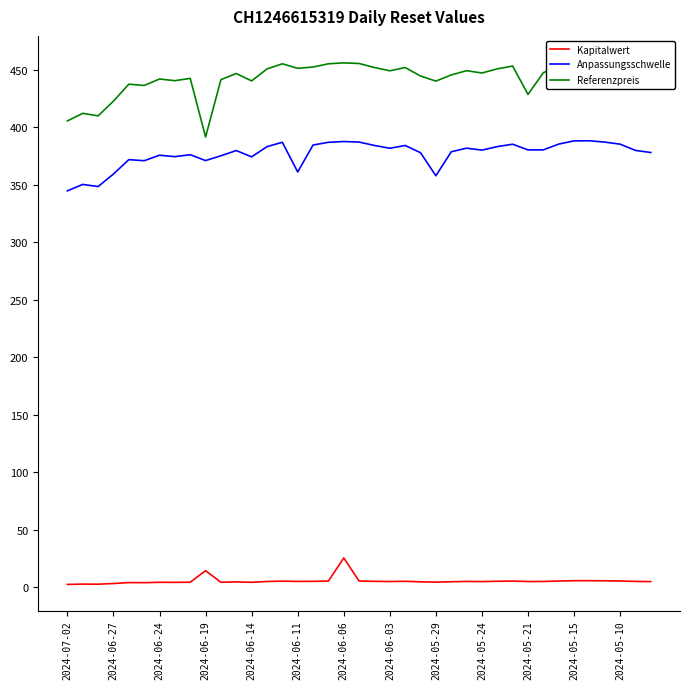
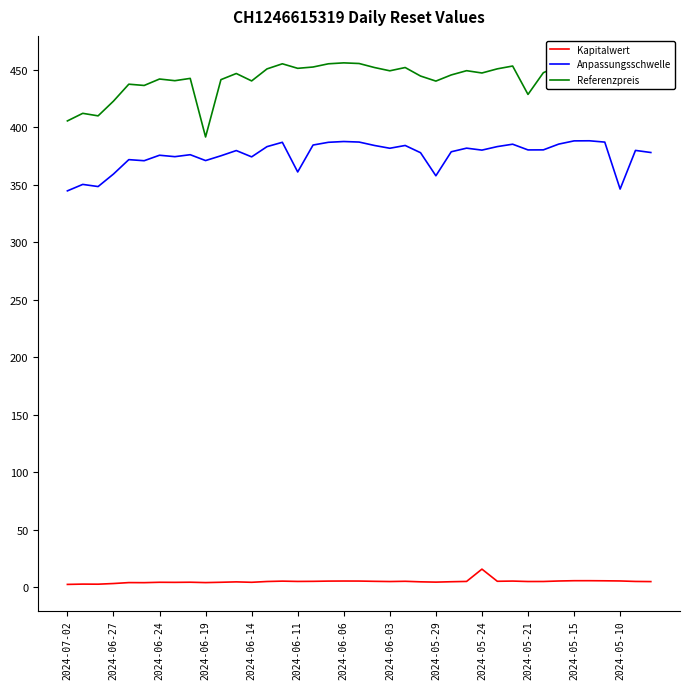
Kapitalwert, 2024-06-19: 14 -> 4
Kapitalwert, 2024-06-06: 25 -> 5
Kapitalwert, 2024-05-24: 5 -> 16
Anpassungsschwelle, 2024-05-10: 385 -> 346
